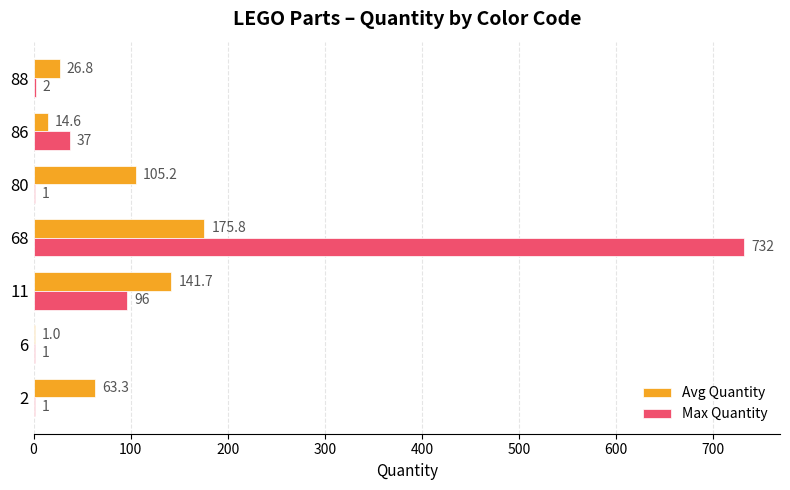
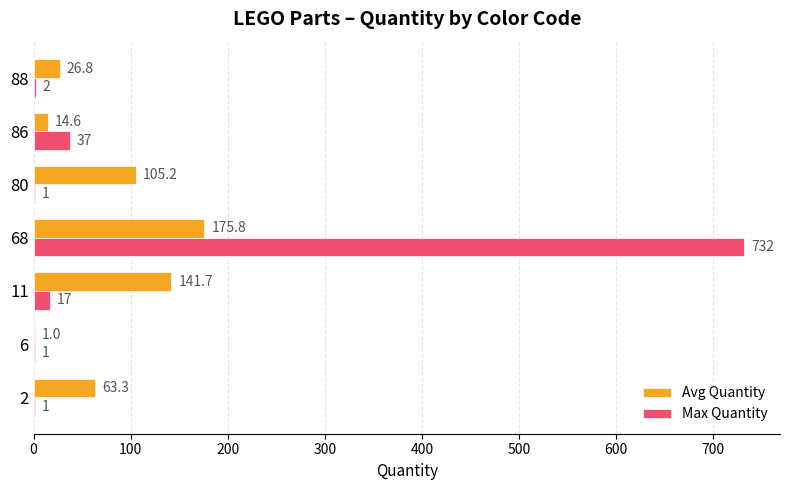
Max Quantity, 11: 96 -> 17
